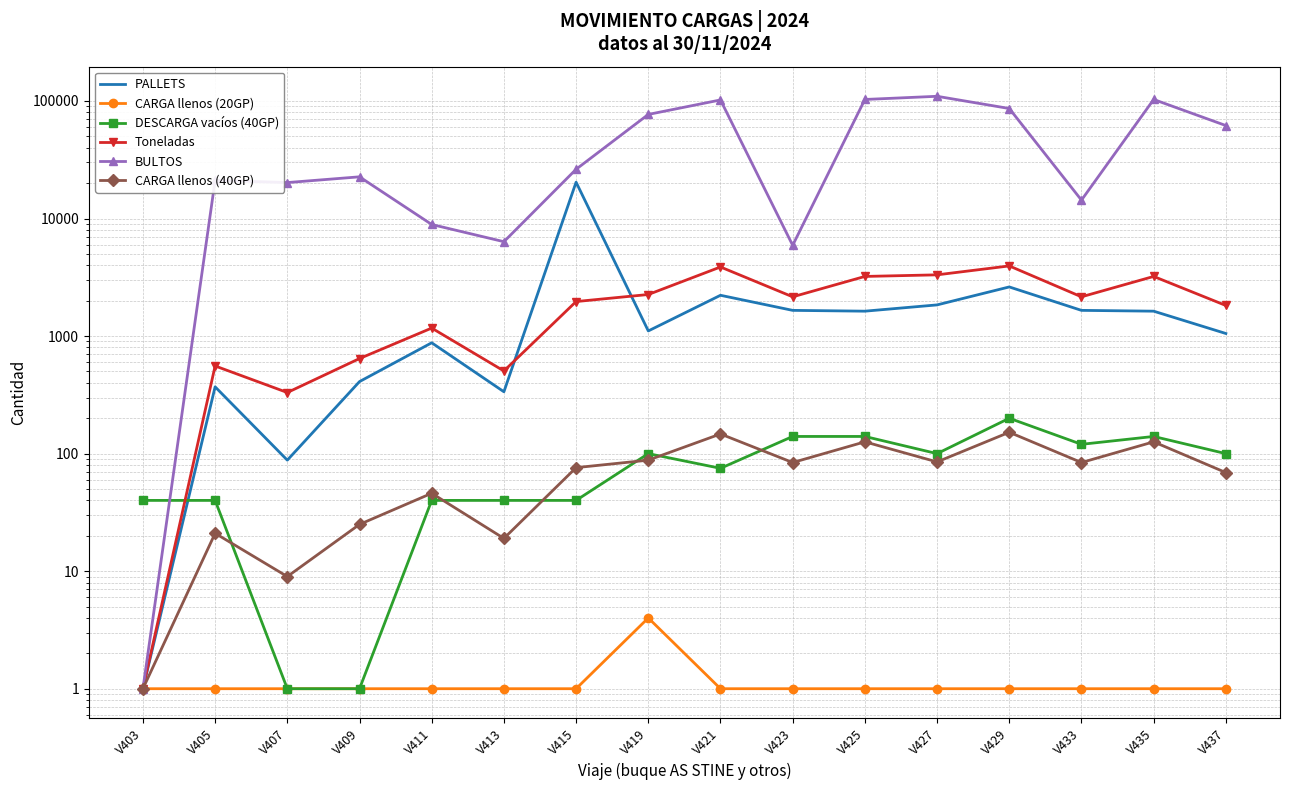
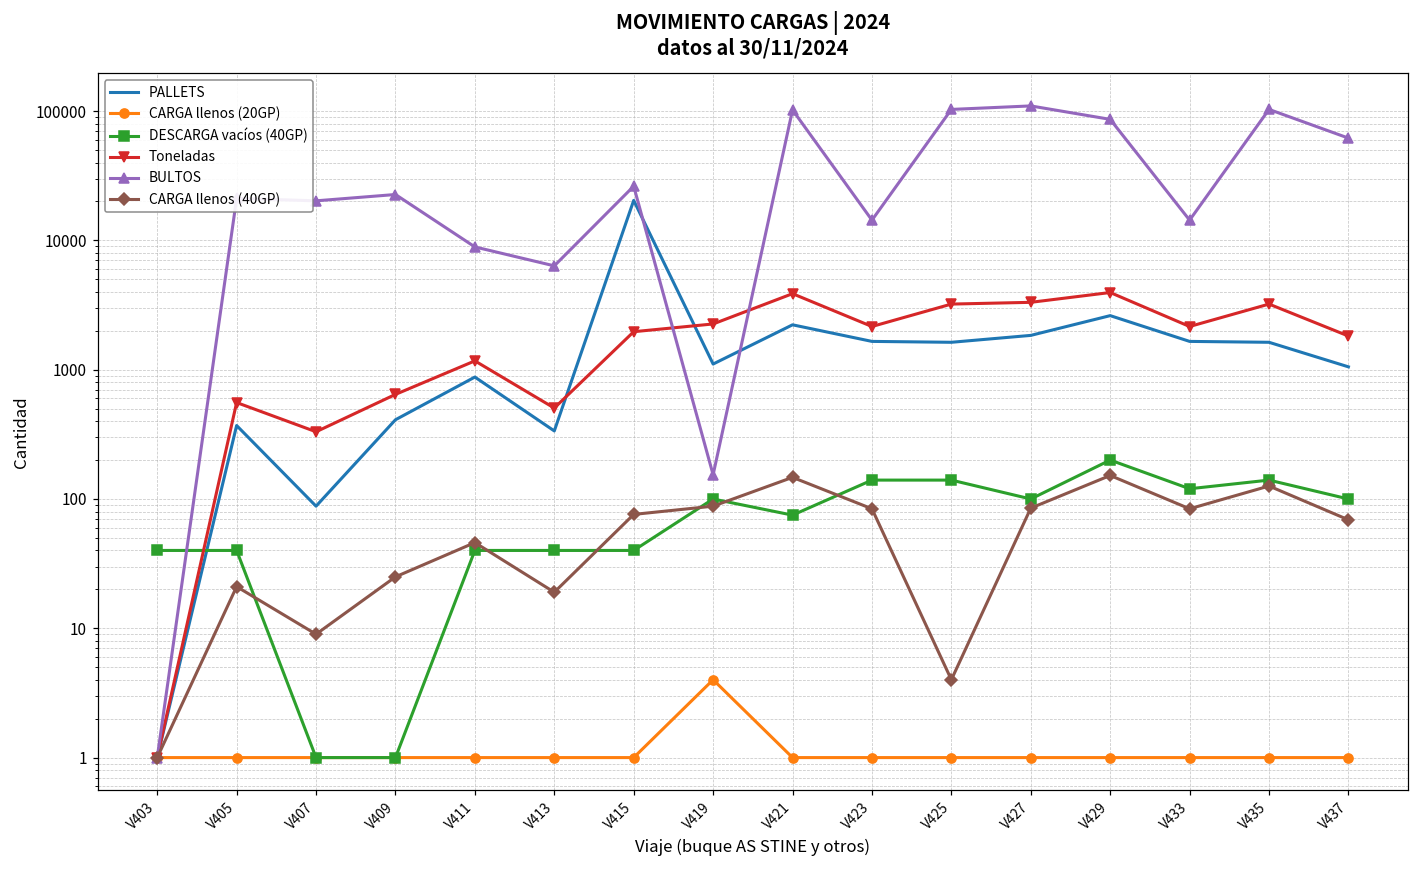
BULTOS, V419: 80000 -> 150
BULTOS, V423: 6000 -> 14000
CARGA llenos (40GP), V425: 130 -> 4
